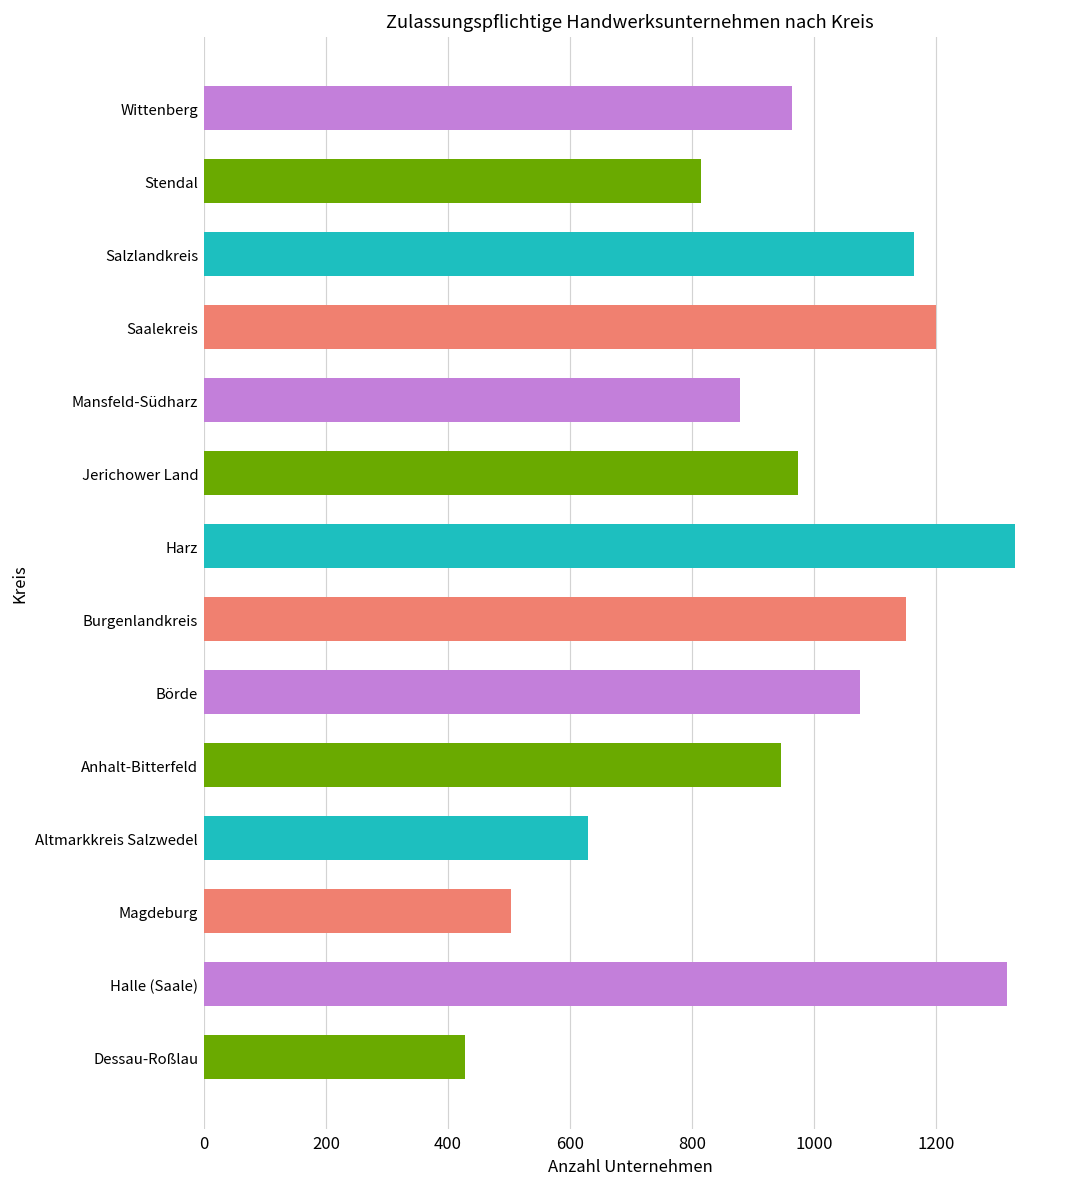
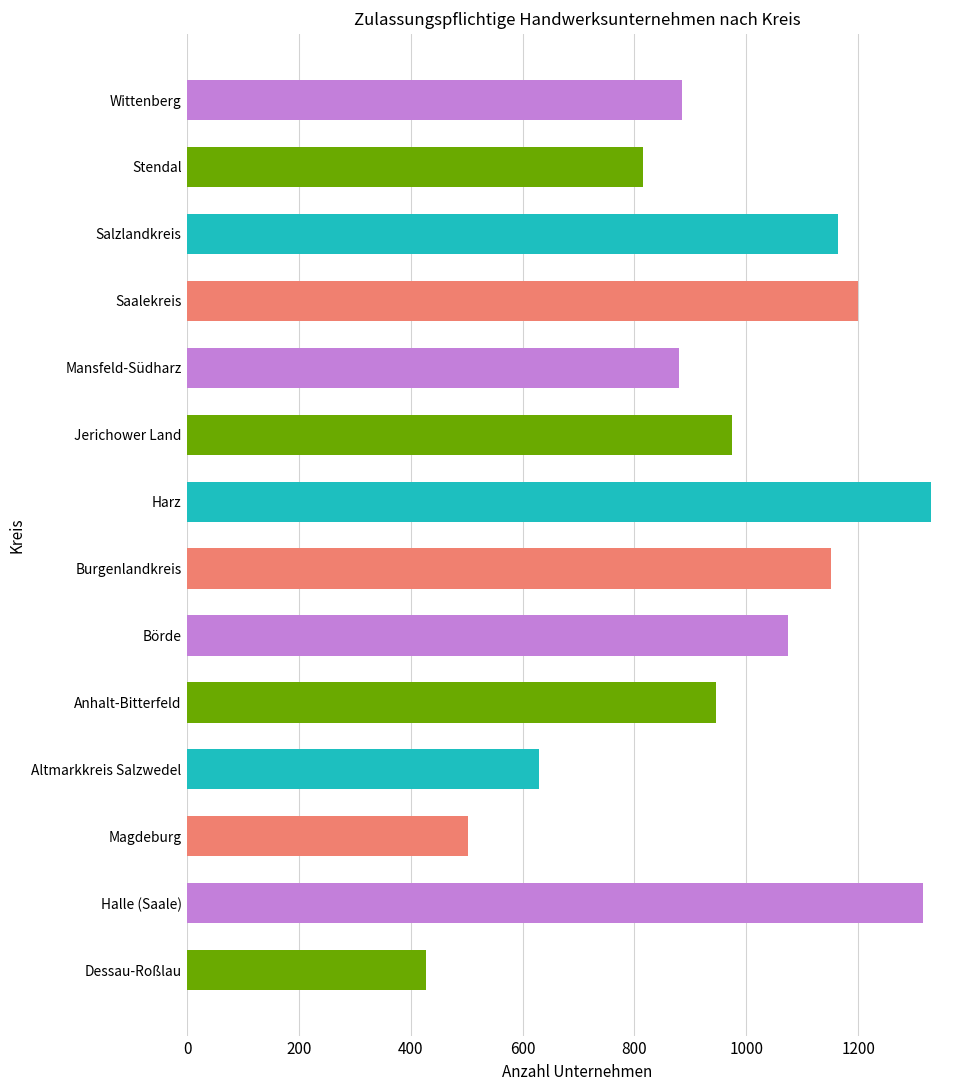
Wittenberg: 960 -> 890
